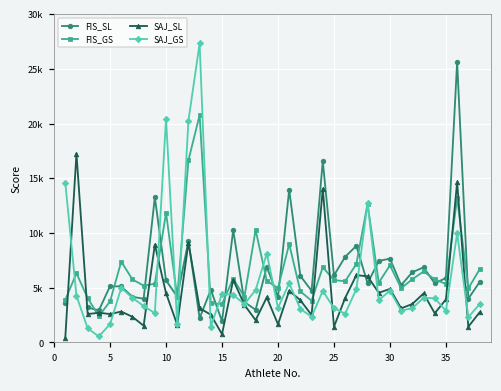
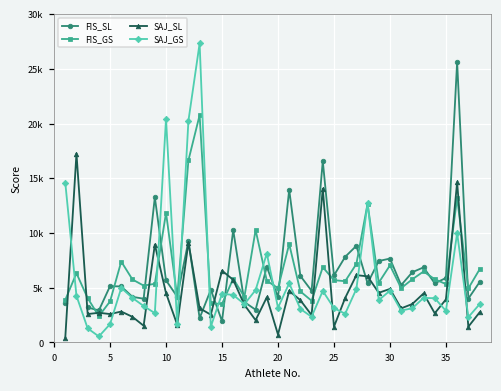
SAJ_SL, 15: 1000 -> 7000
SAJ_SL, 20: 2000 -> 1000
